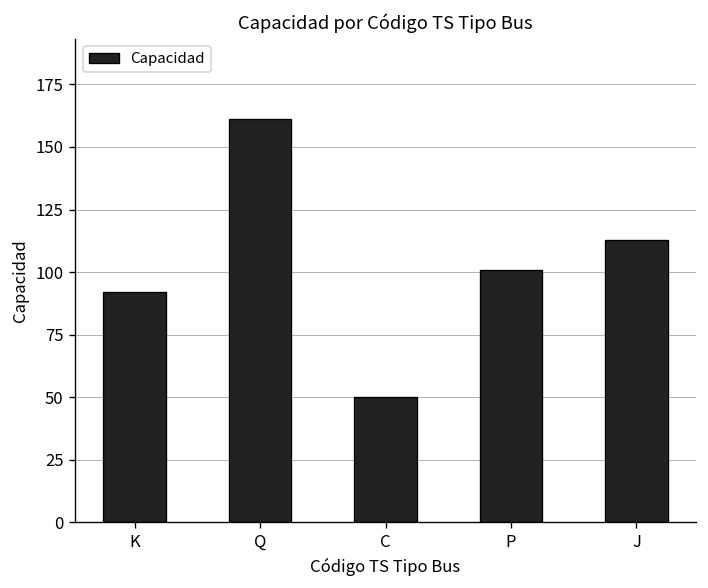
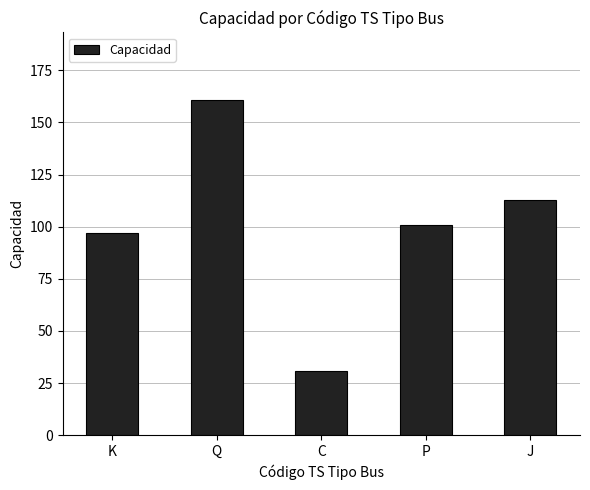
K: 92 -> 97
C: 50 -> 31
